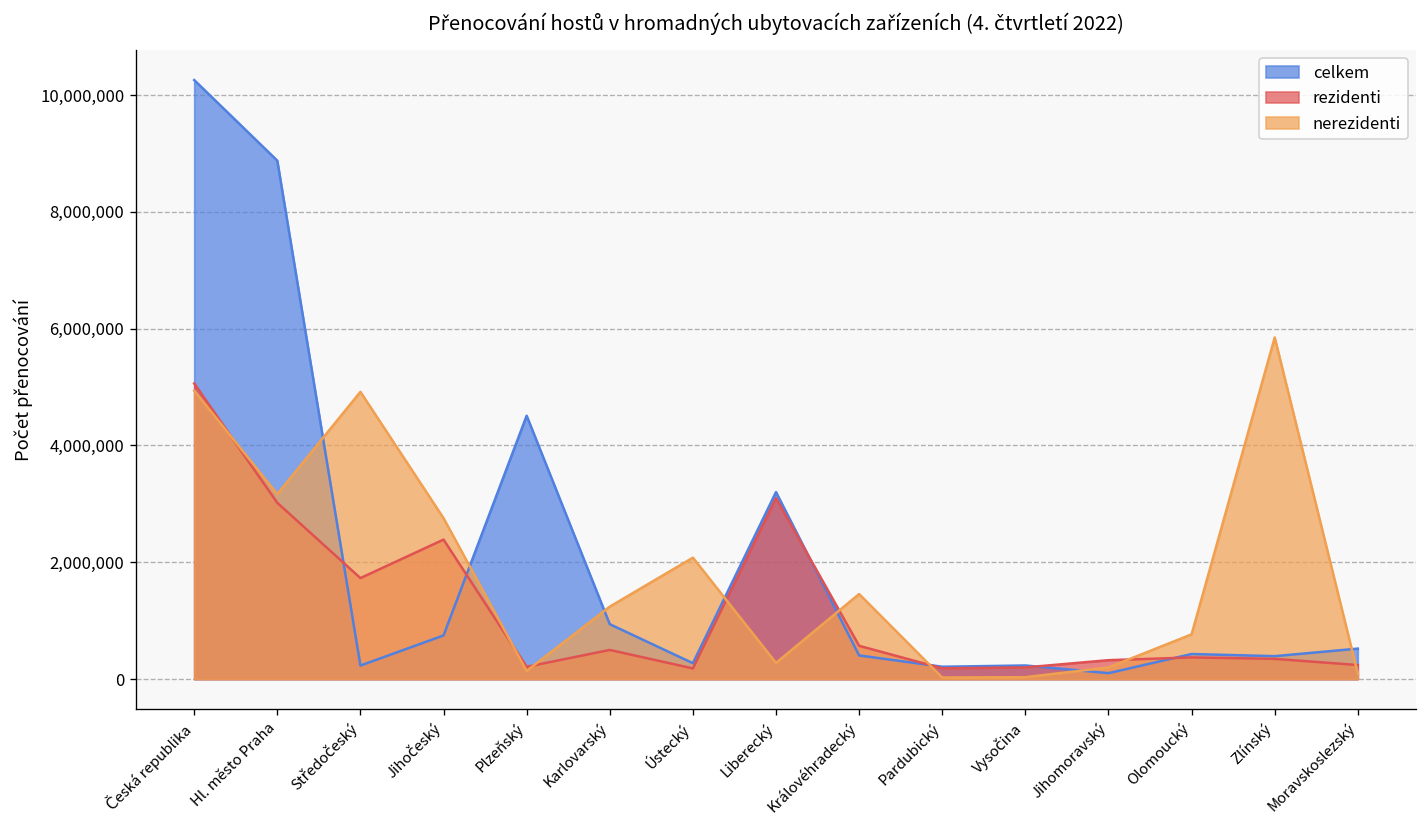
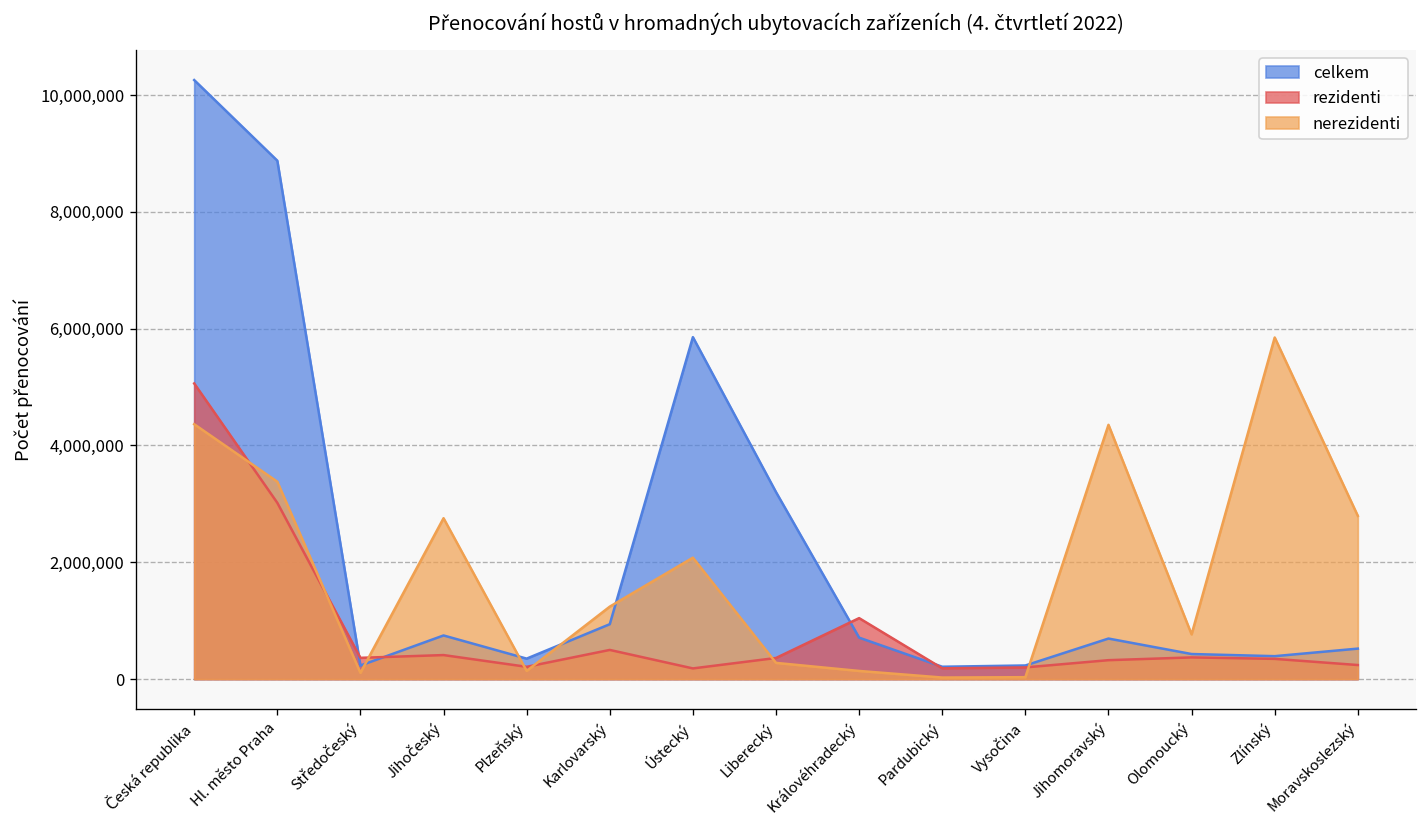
nerezidenti, Česká republika: 4,900,000 -> 4,400,000
nerezidenti, Hl. město Praha: 3,200,000 -> 3,400,000
rezidenti, Středočeský: 1,700,000 -> 400,000
nerezidenti, Středočeský: 4,900,000 -> 100,000
rezidenti, Jihočeský: 2,400,000 -> 400,000
celkem, Plzeňský: 4,500,000 -> 400,000
celkem, Ústecký: 300,000 -> 5,900,000
rezidenti, Liberecký: 3,100,000 -> 400,000
celkem, Královéhradecký: 400,000 -> 700,000
rezidenti, Královéhradecký: 600,000 -> 1,000,000
nerezidenti, Královéhradecký: 1,500,000 -> 100,000
celkem, Jihomoravský: 100,000 -> 700,000
nerezidenti, Jihomoravský: 200,000 -> 4,400,000
nerezidenti, Moravskoslezský: 100,000 -> 2,800,000
